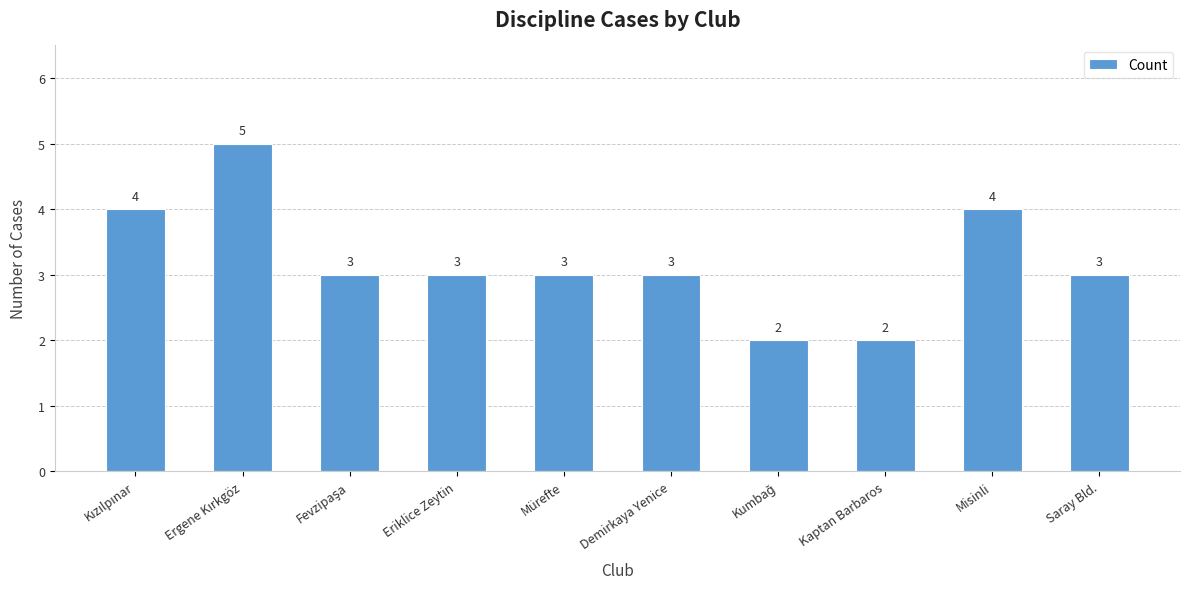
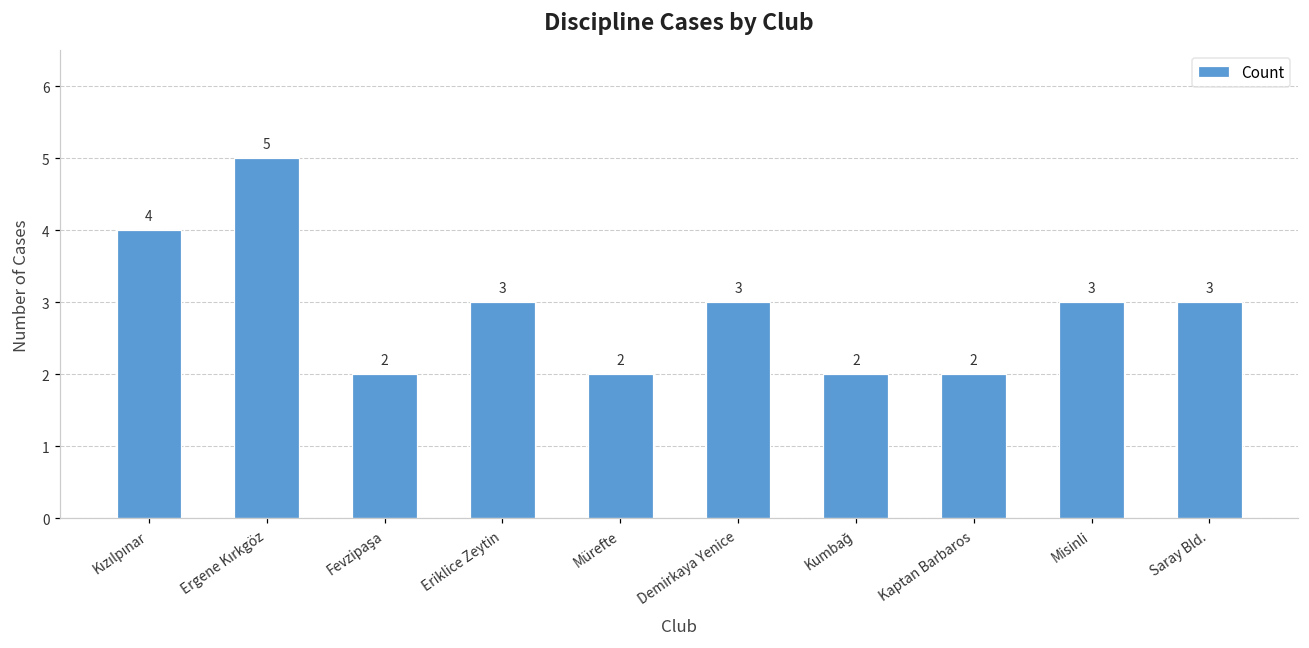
Fevzipaşa: 3 -> 2
Mürefte: 3 -> 2
Misinli: 4 -> 3
